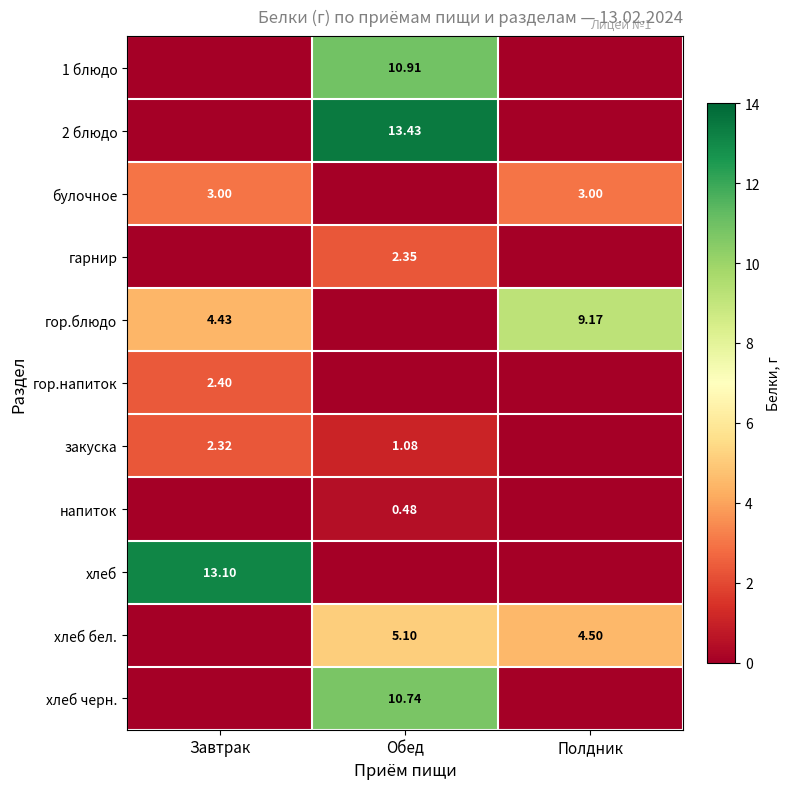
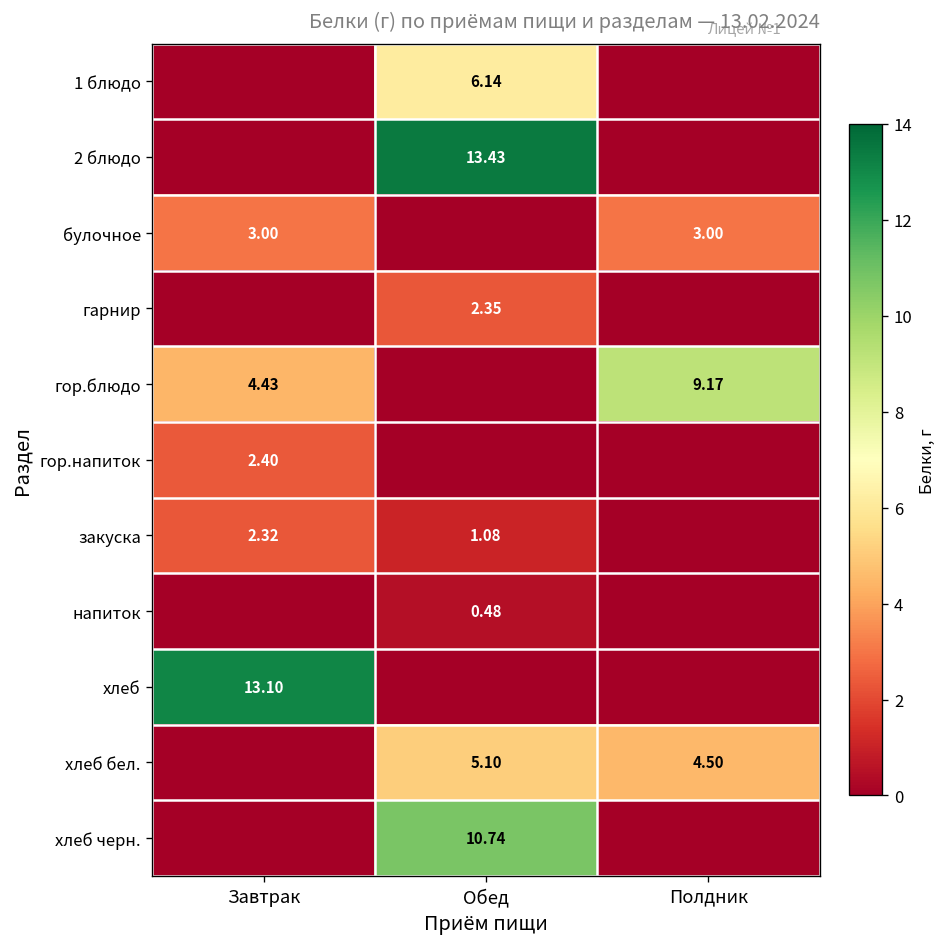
1 блюдо, Обед: 10.91 -> 6.14
